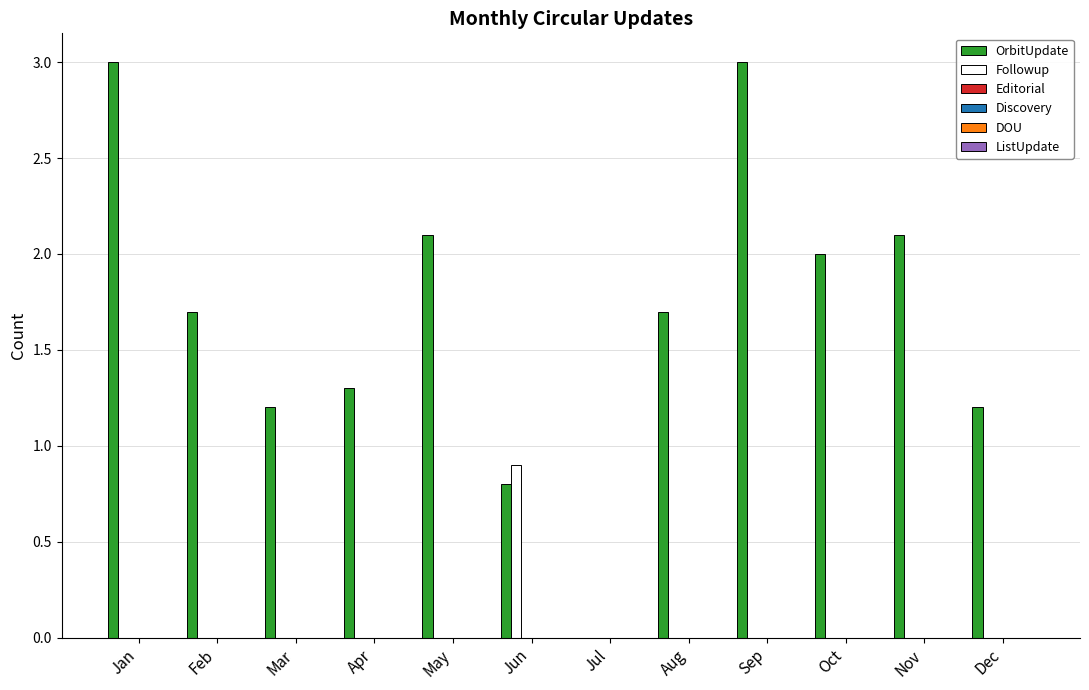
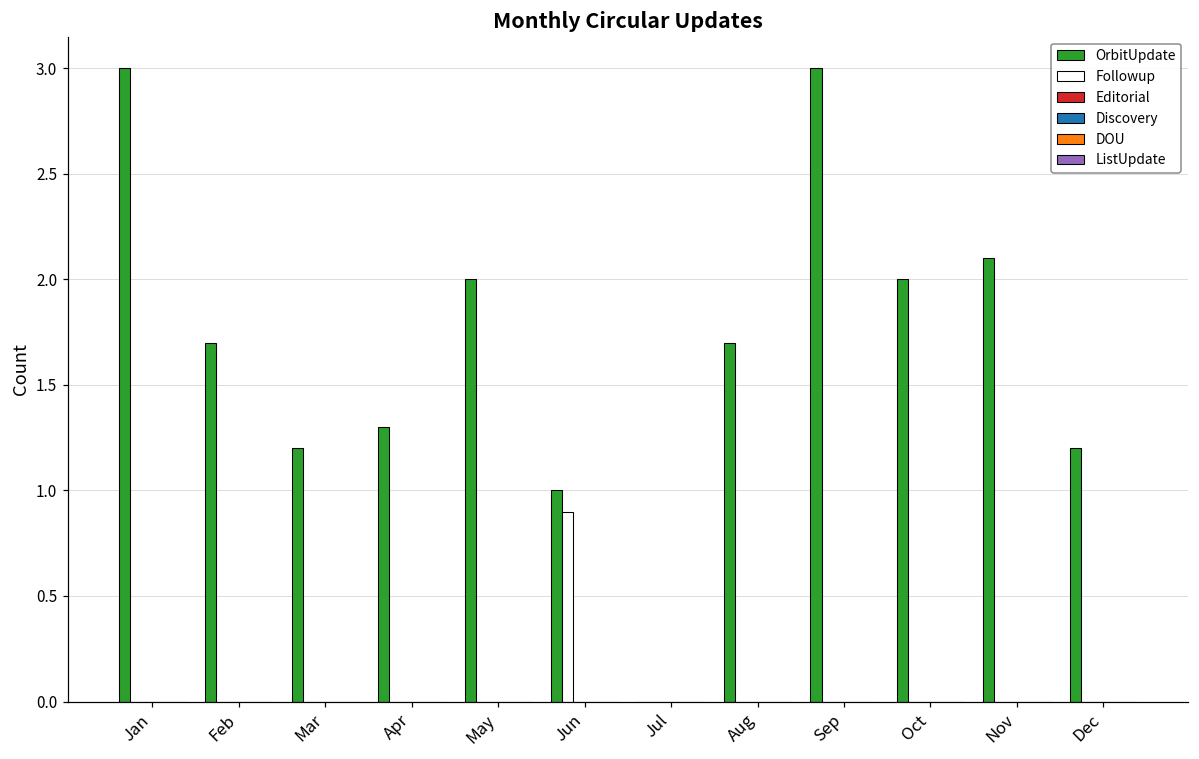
OrbitUpdate, May: 2.1 -> 2.0
OrbitUpdate, Jun: 0.8 -> 1.0
